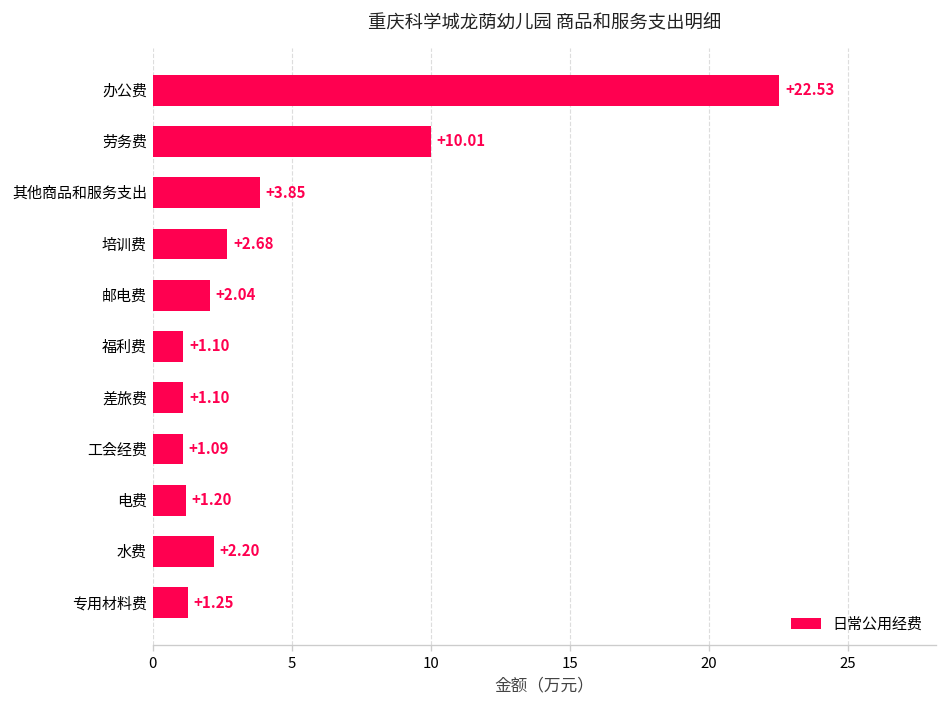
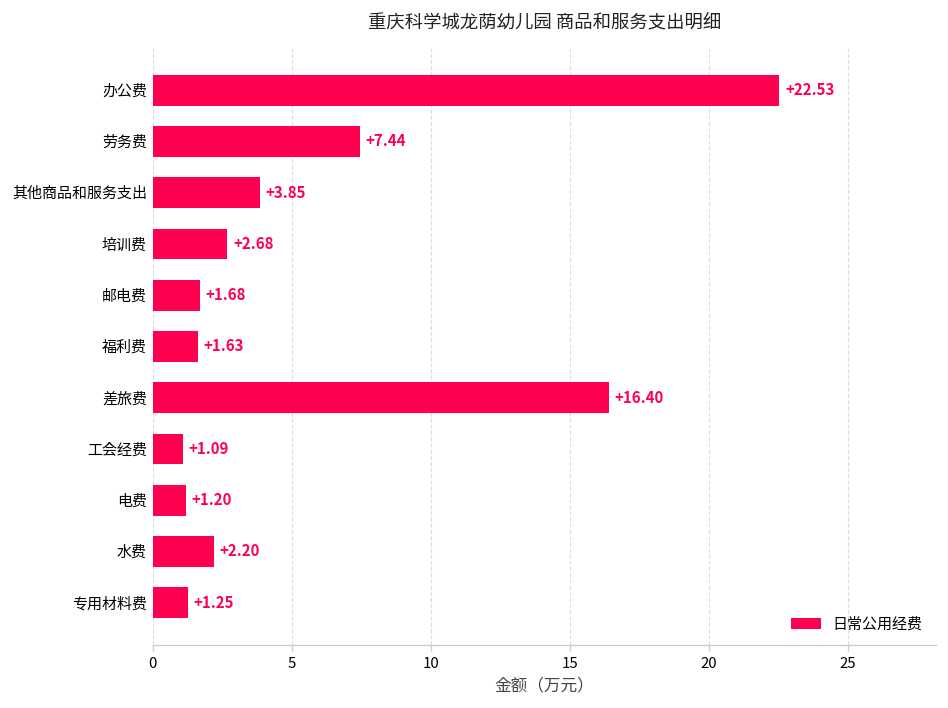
劳务费: +10.01 -> +7.44
邮电费: +2.04 -> +1.68
福利费: +1.10 -> +1.63
差旅费: +1.10 -> +16.40
